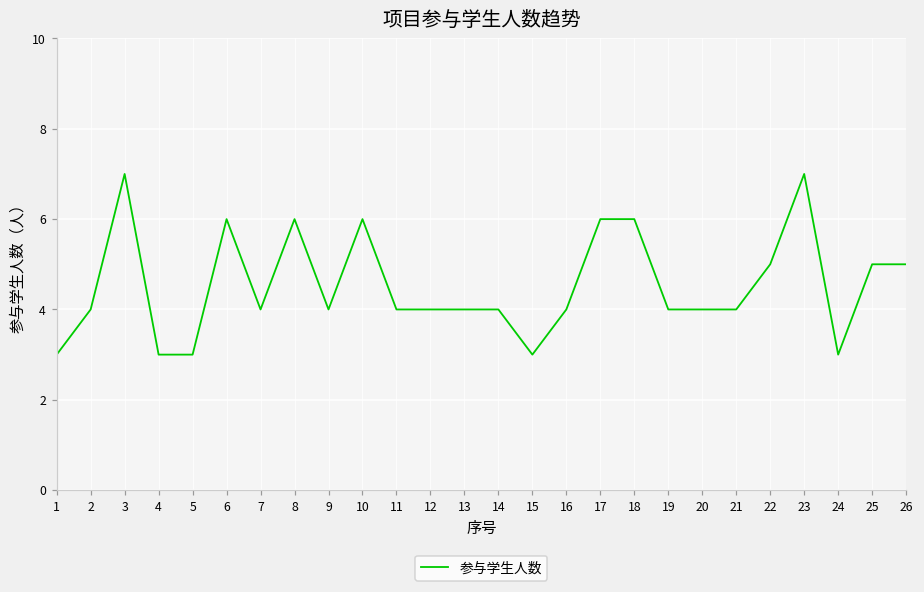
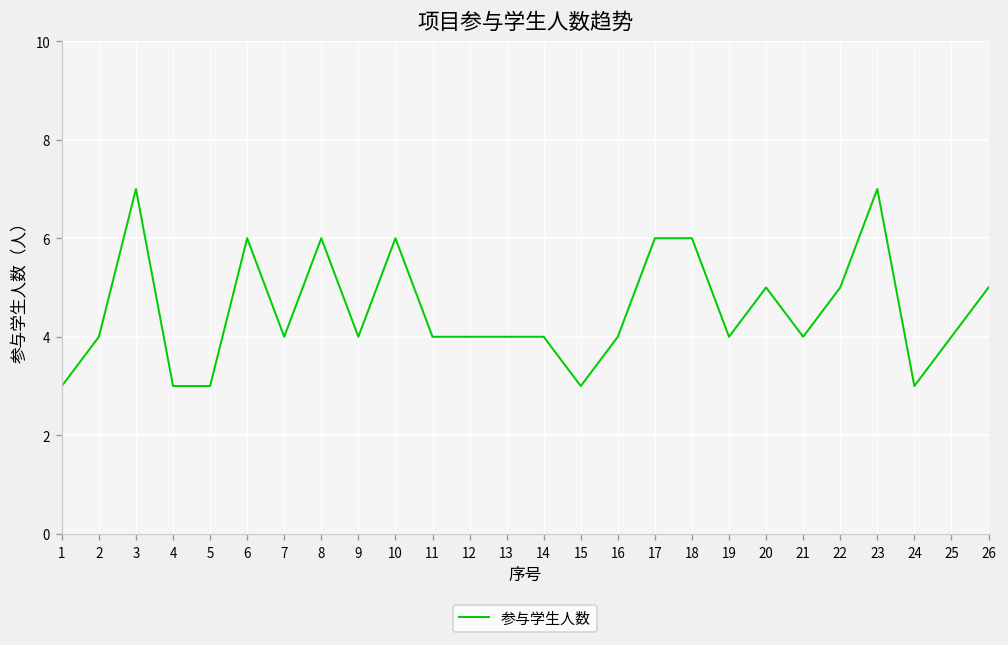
20: 4 -> 5
25: 5 -> 4
